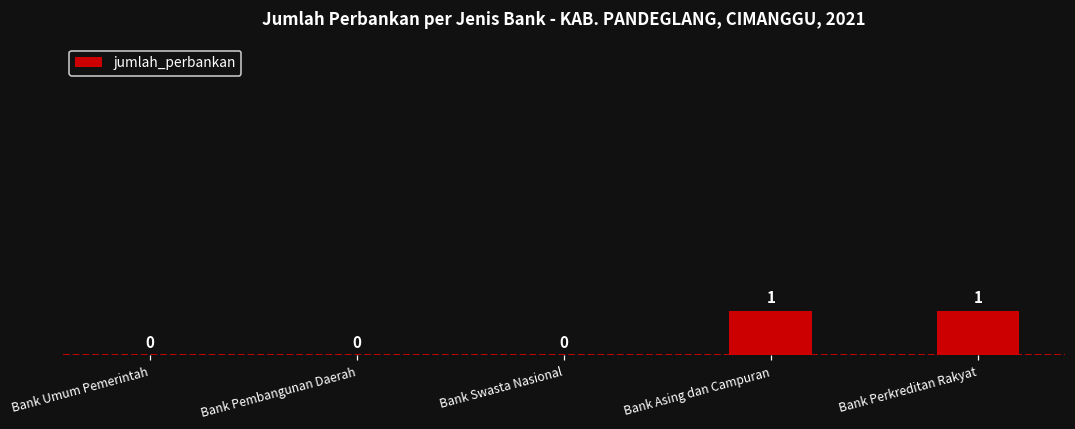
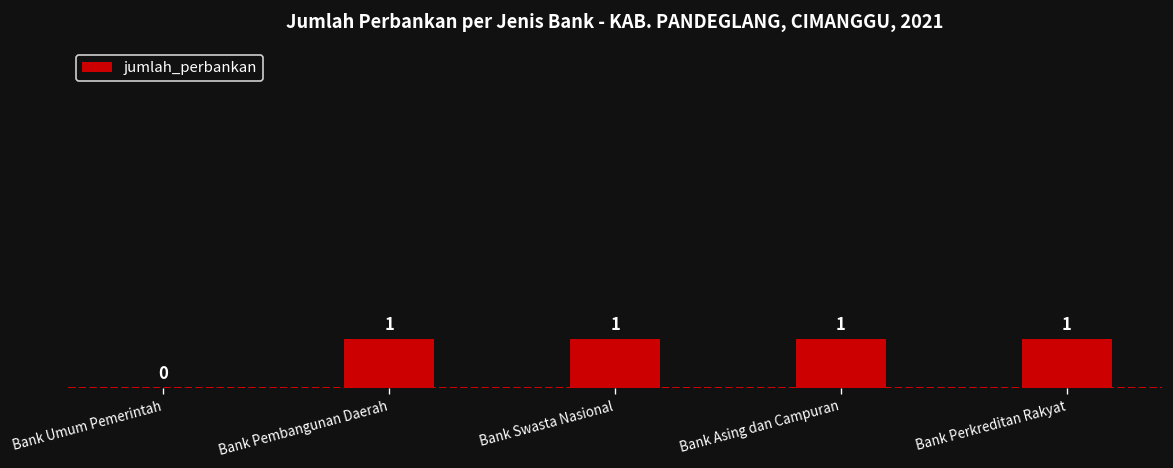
Bank Pembangunan Daerah: 0 -> 1
Bank Swasta Nasional: 0 -> 1
